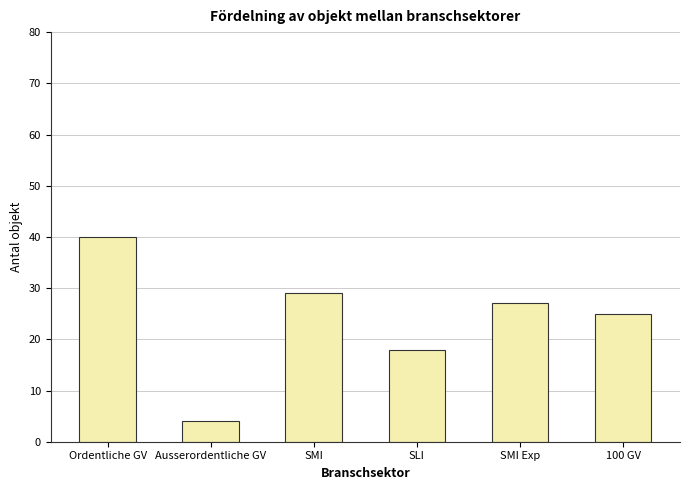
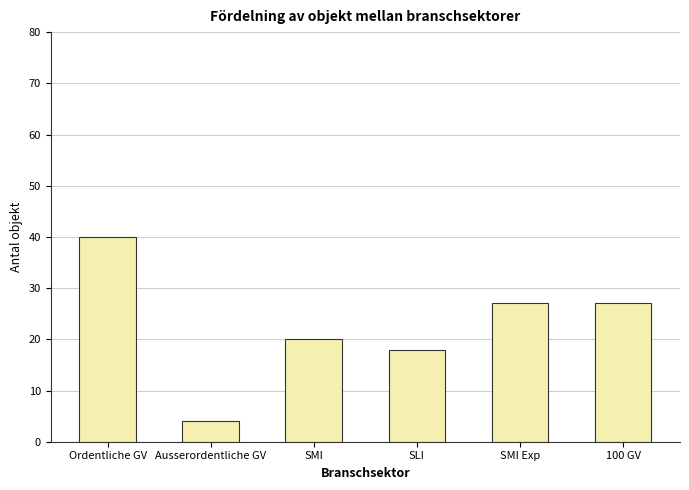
SMI: 29 -> 20
100 GV: 25 -> 27
